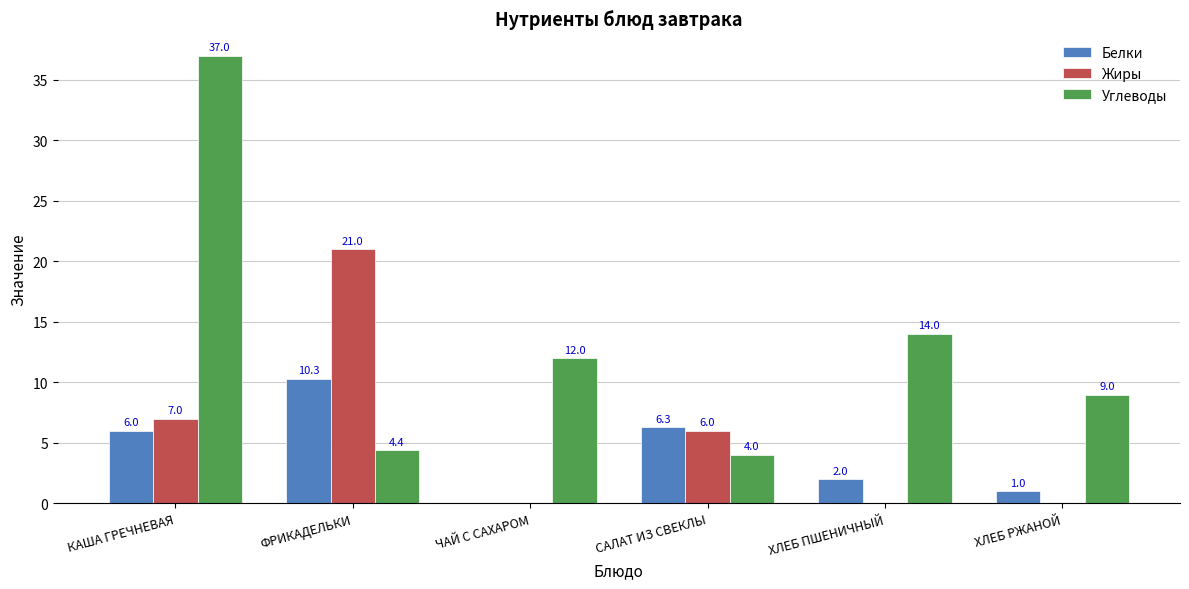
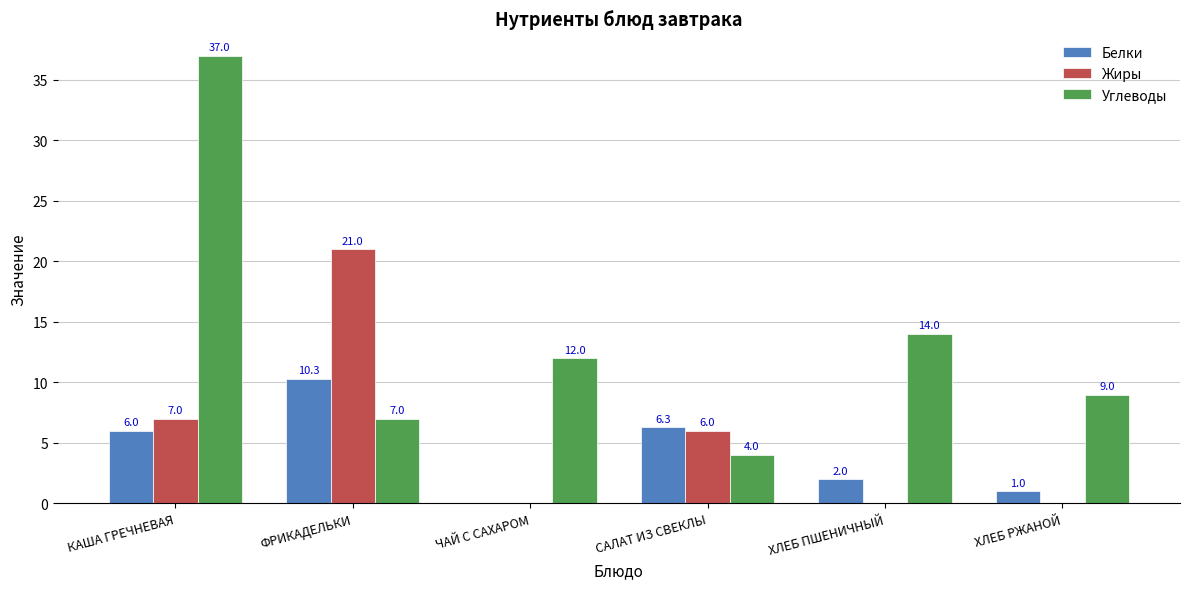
Углеводы, ФРИКАДЕЛЬКИ: 4.4 -> 7.0
